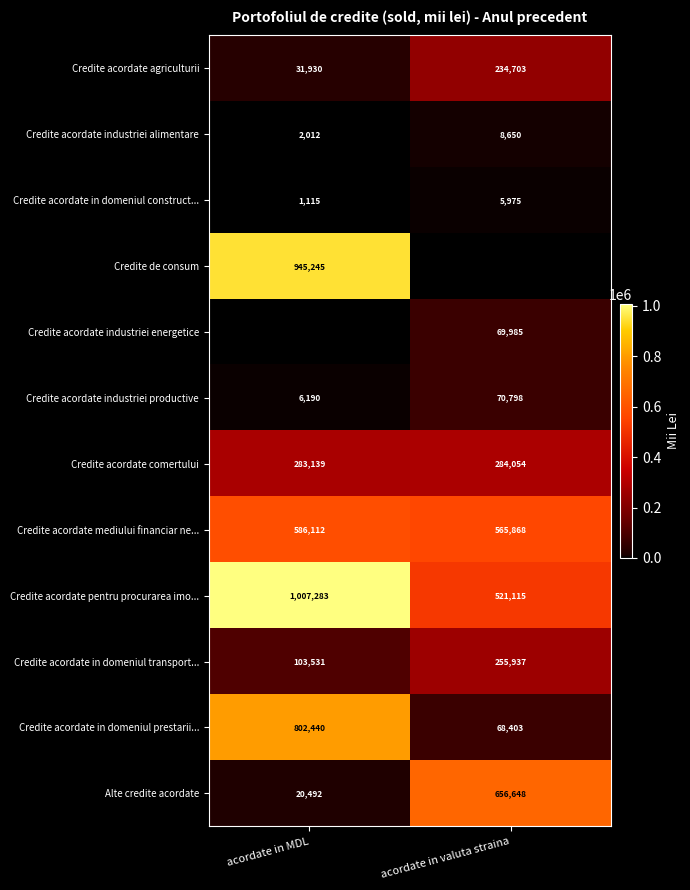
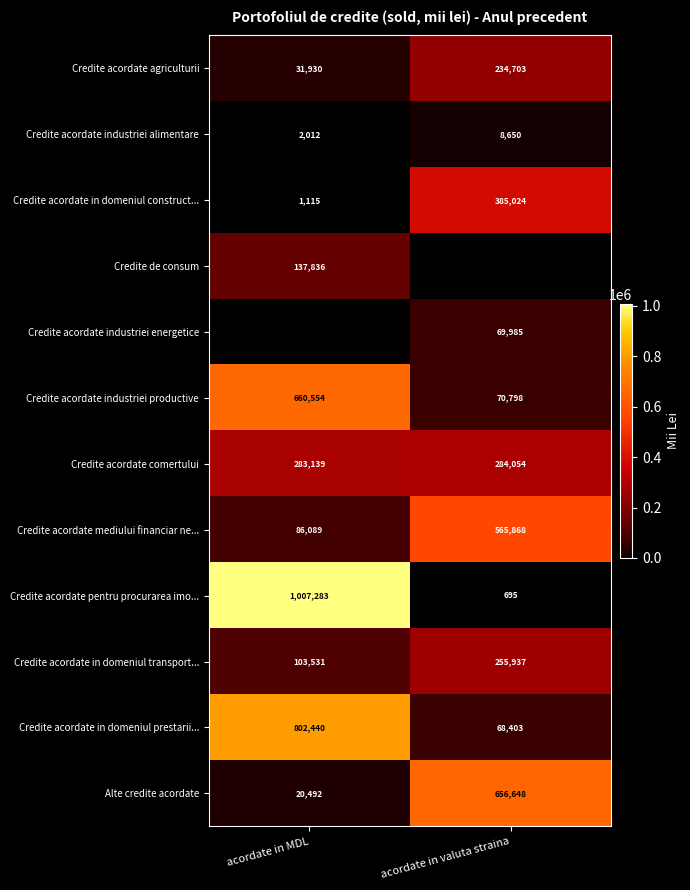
Credite acordate in domeniul construct..., acordate in valuta straina: 5,975 -> 385,024
Credite de consum, acordate in MDL: 945,245 -> 137,836
Credite acordate industriei productive, acordate in MDL: 6,190 -> 660,554
Credite acordate mediului financiar ne..., acordate in MDL: 586,112 -> 86,089
Credite acordate pentru procurarea imo..., acordate in valuta straina: 521,115 -> 695
